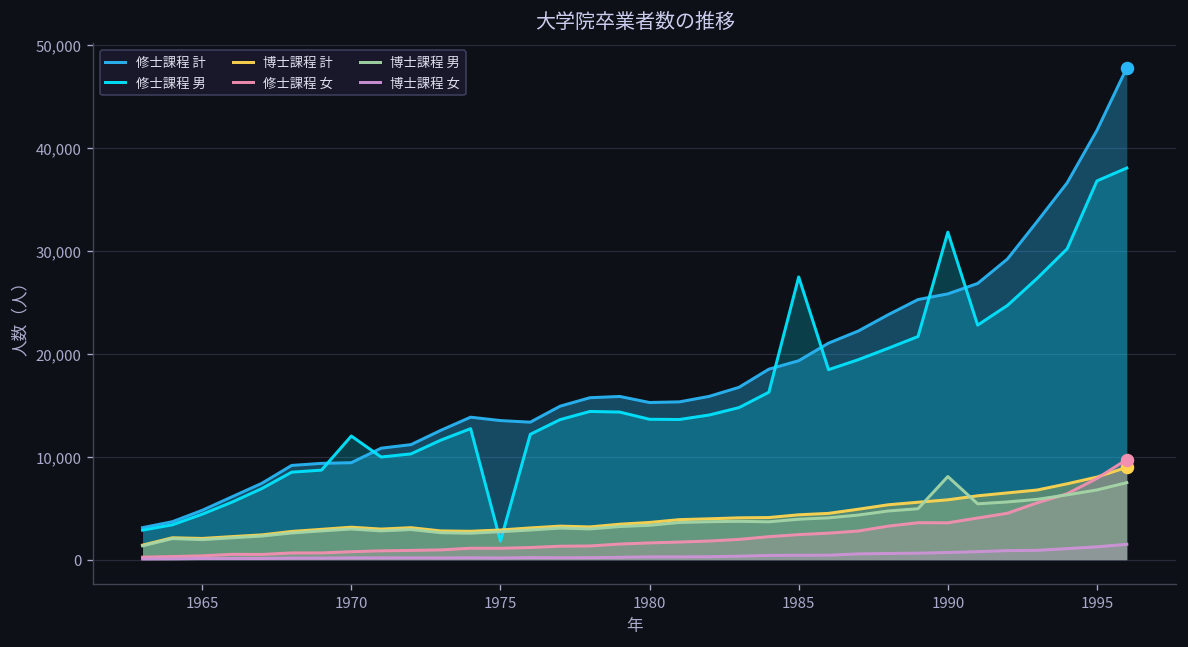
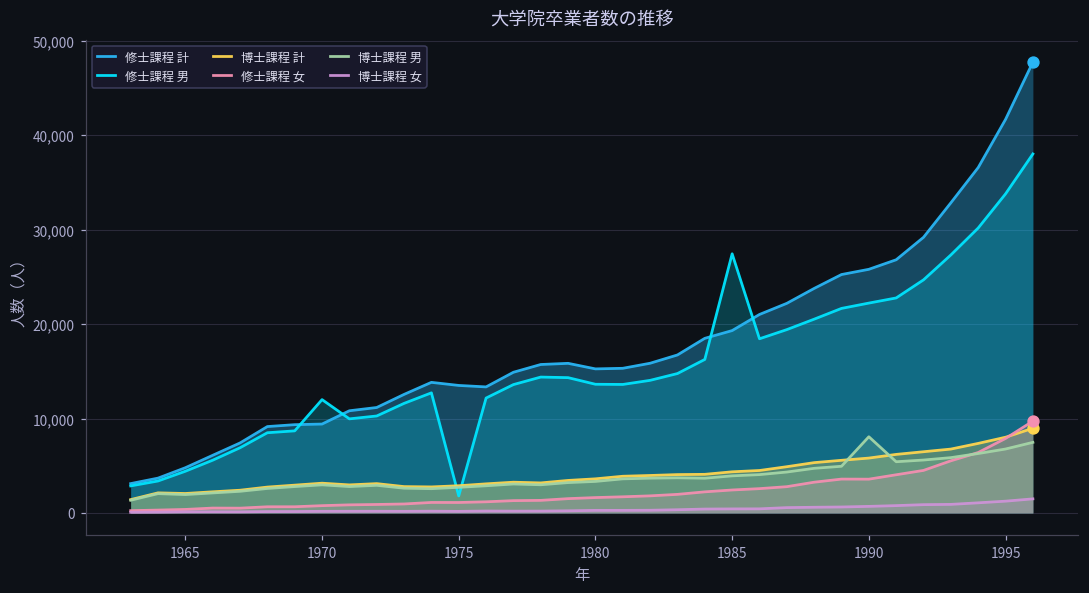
修士課程 男, 1990: 32,000 -> 22,000
修士課程 男, 1995: 37,000 -> 34,000
